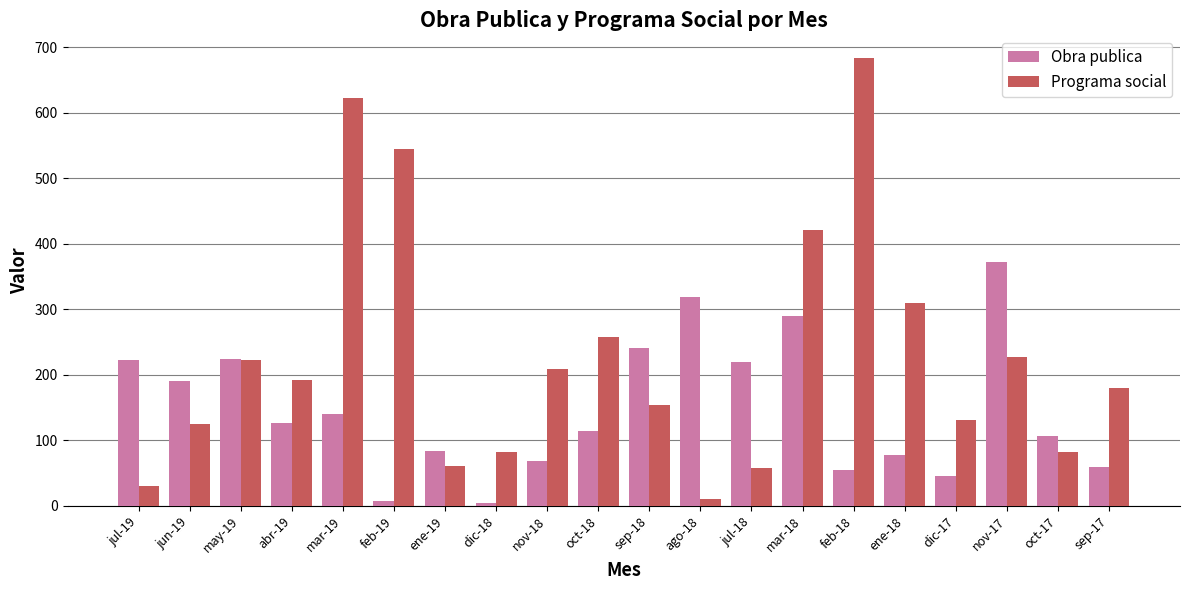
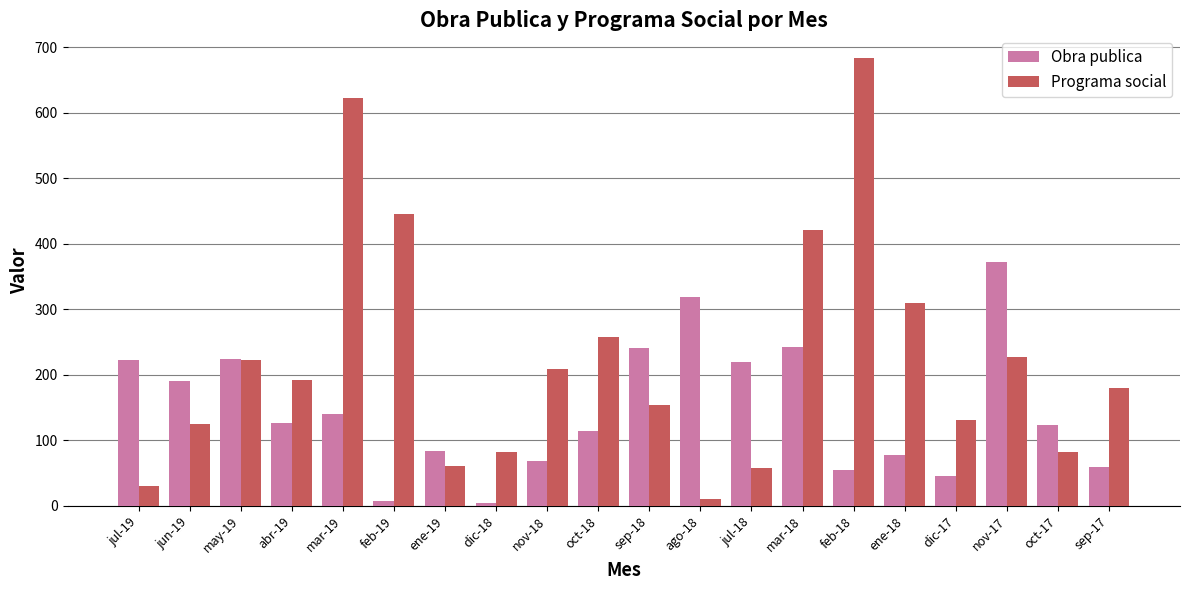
Programa social, feb-19: 550 -> 450
Obra publica, mar-18: 290 -> 240
Obra publica, oct-17: 110 -> 120
